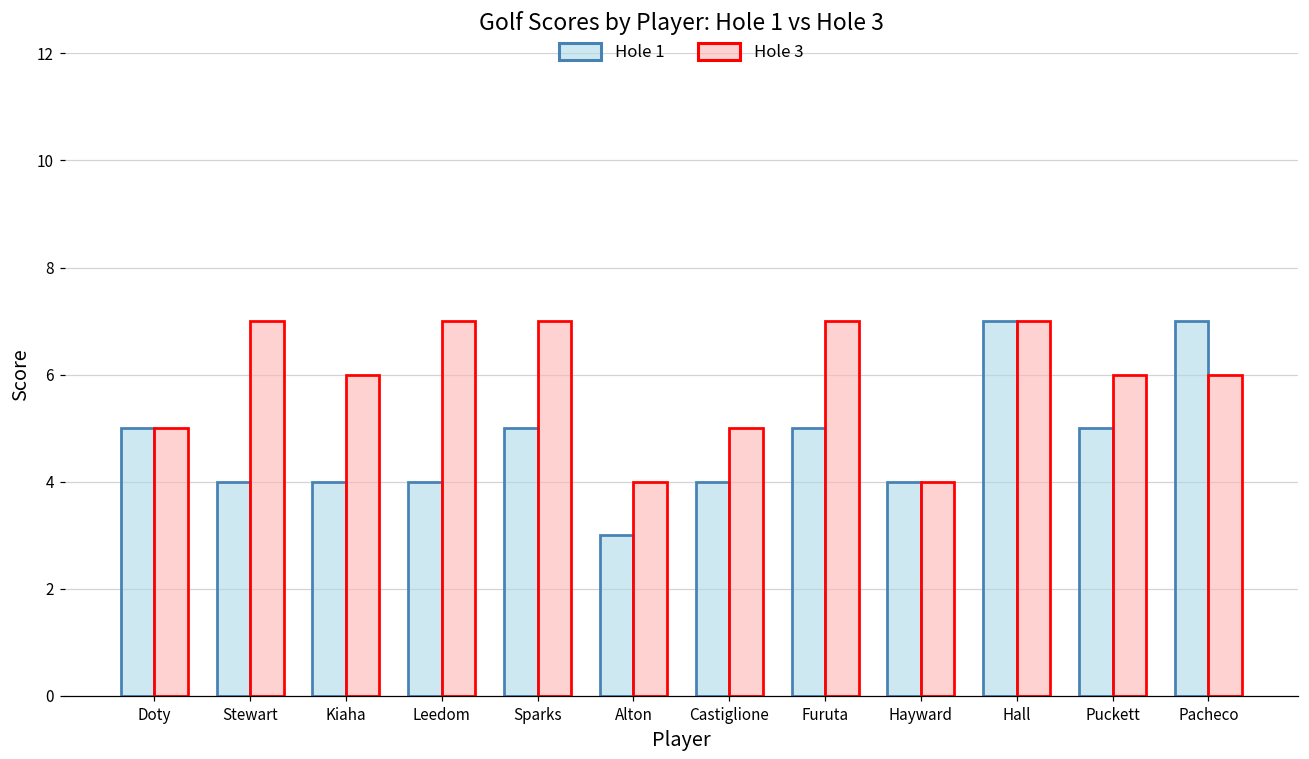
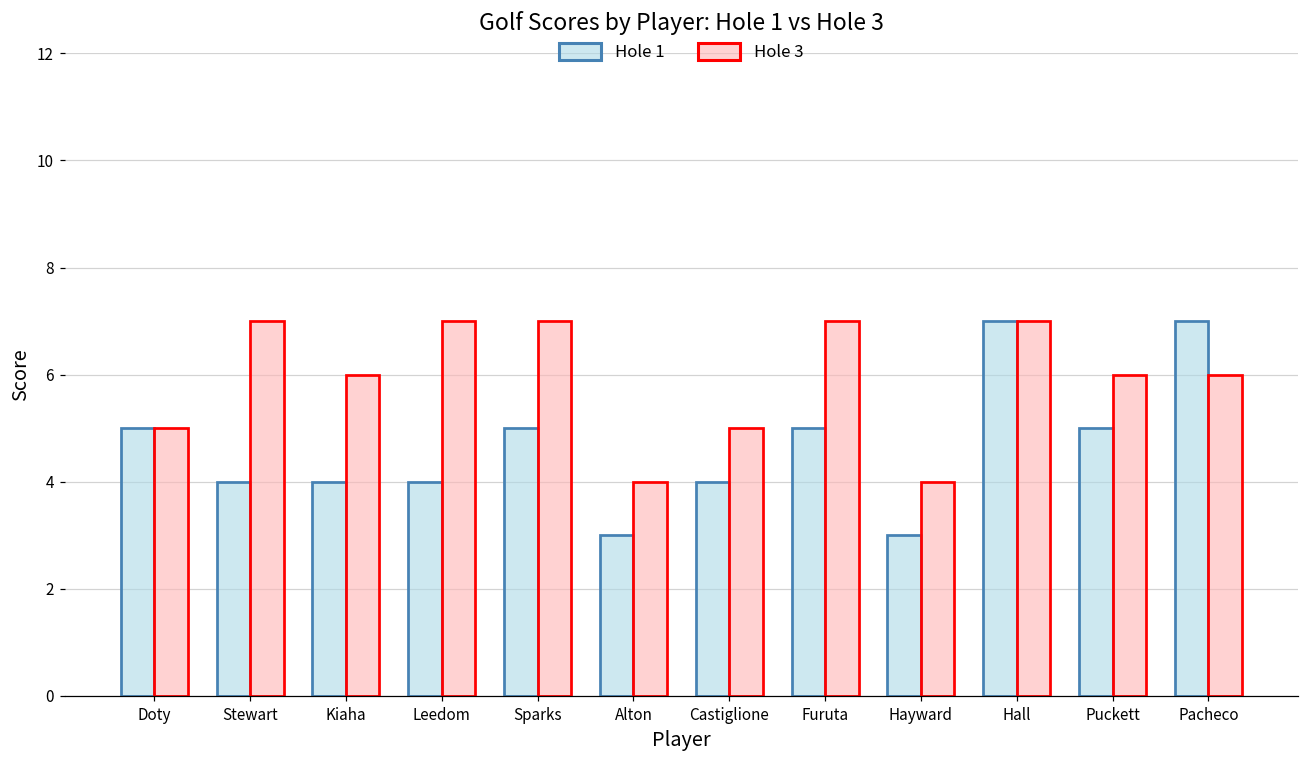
Hole 1, Hayward: 4 -> 3
